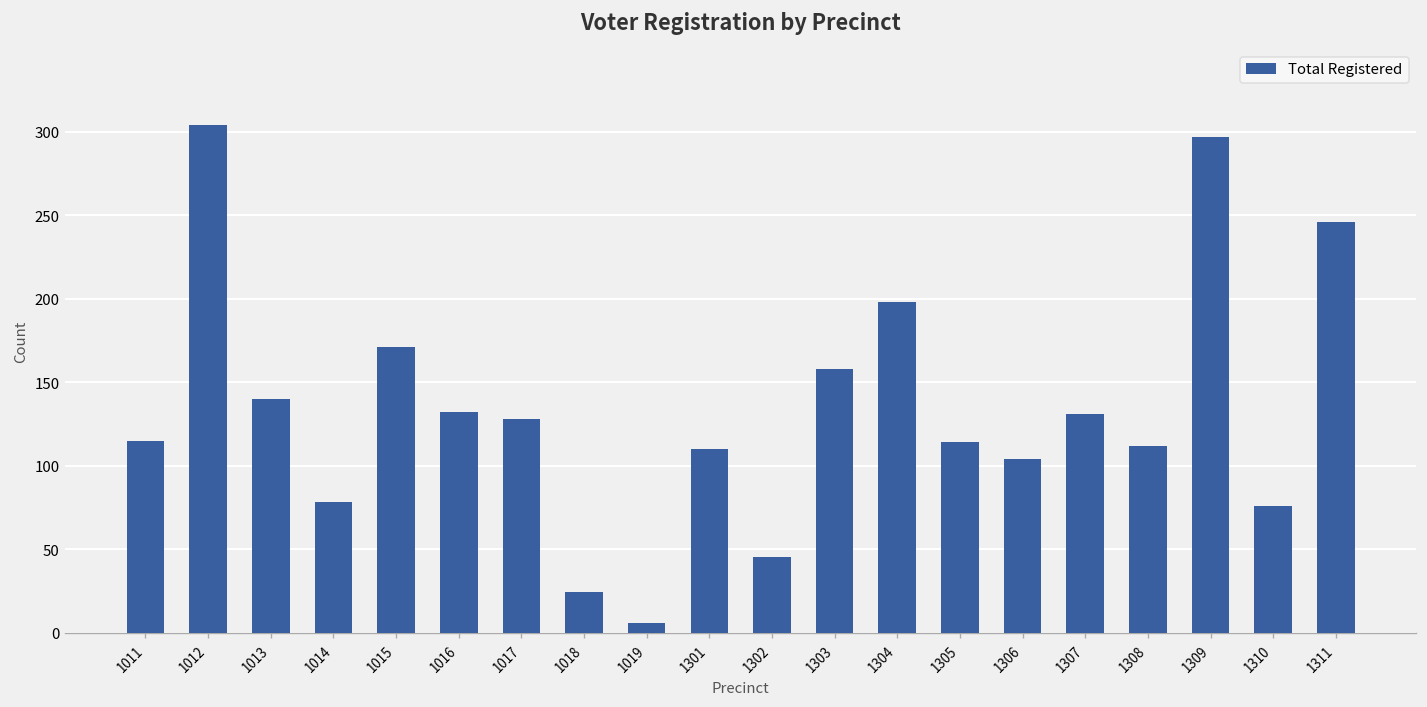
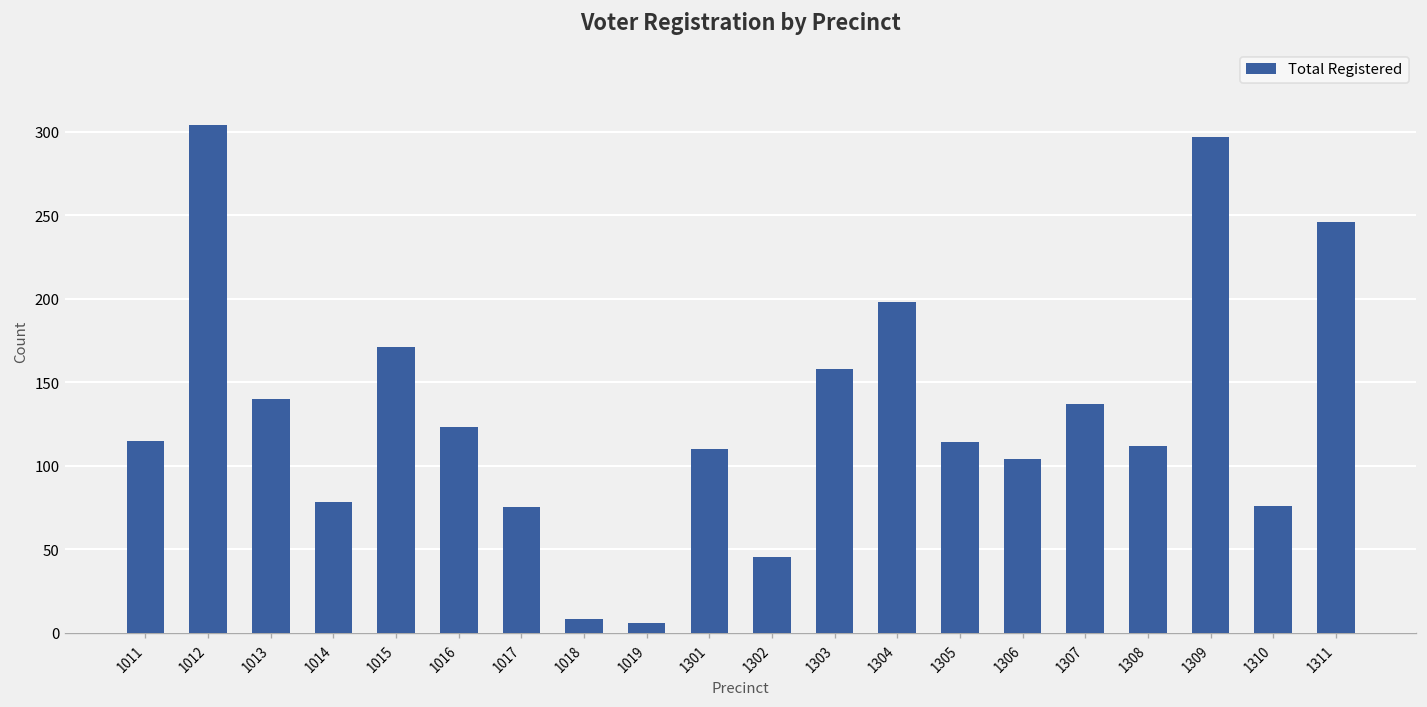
1016: 132 -> 123
1017: 128 -> 75
1018: 24 -> 8
1307: 131 -> 137
